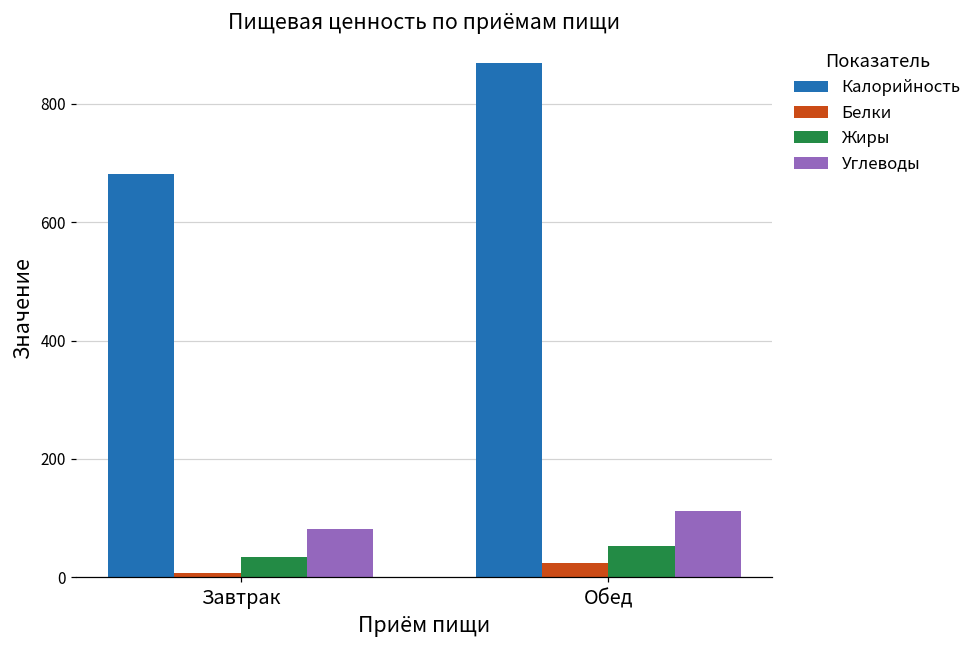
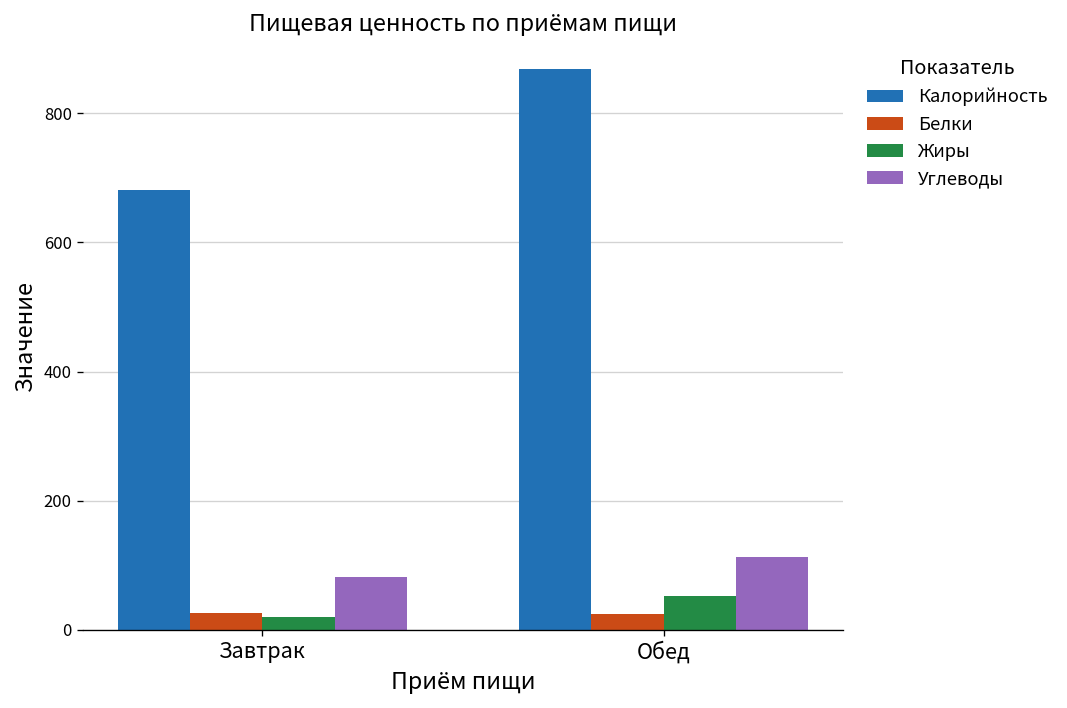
Белки, Завтрак: 10 -> 30
Жиры, Завтрак: 30 -> 20
